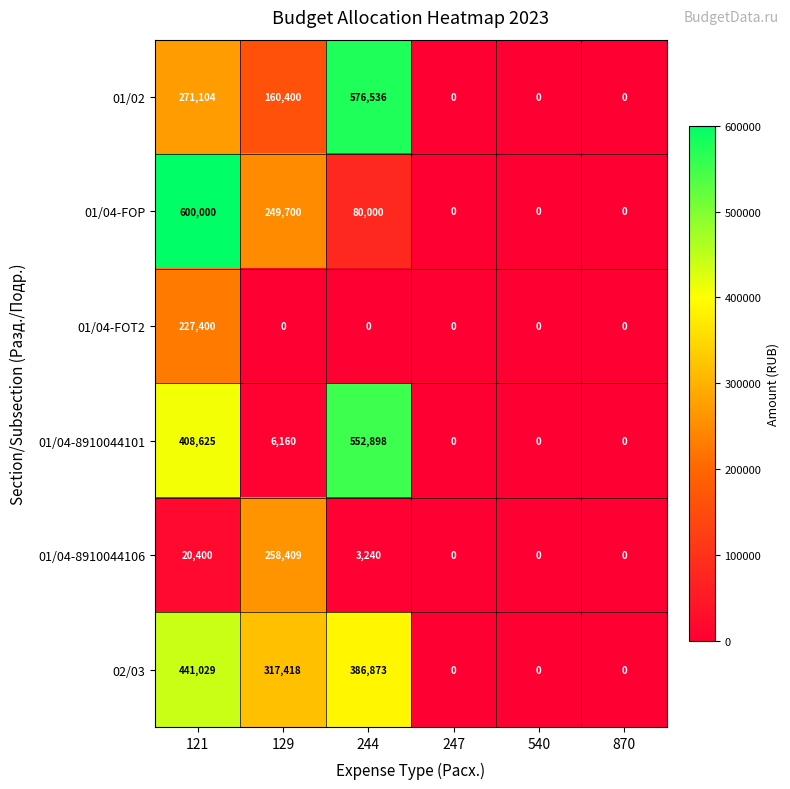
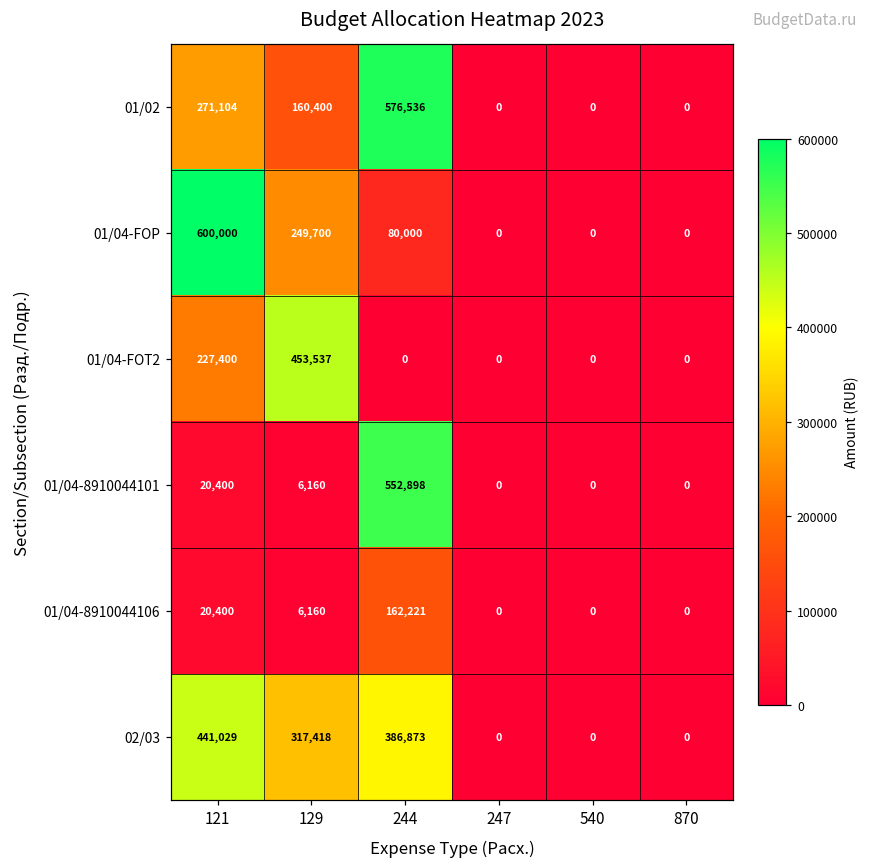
01/04-FOT2, 129: 0 -> 453,537
01/04-8910044101, 121: 408,625 -> 20,400
01/04-8910044106, 129: 258,409 -> 6,160
01/04-8910044106, 244: 3,240 -> 162,221
